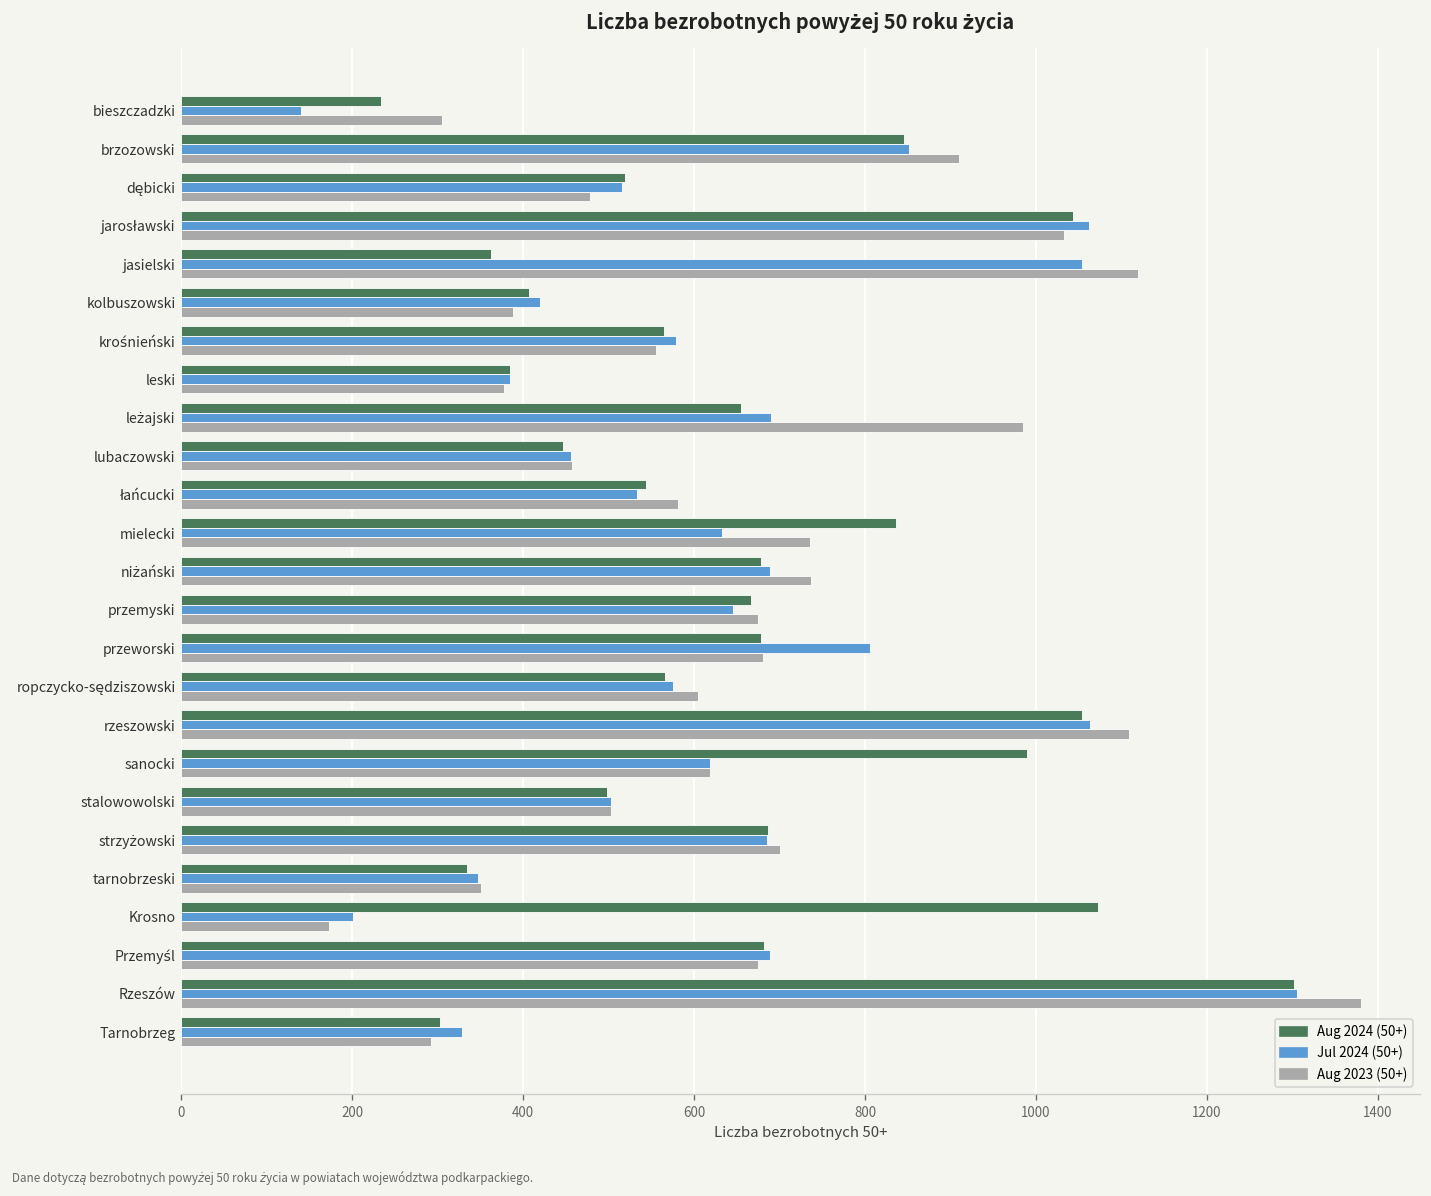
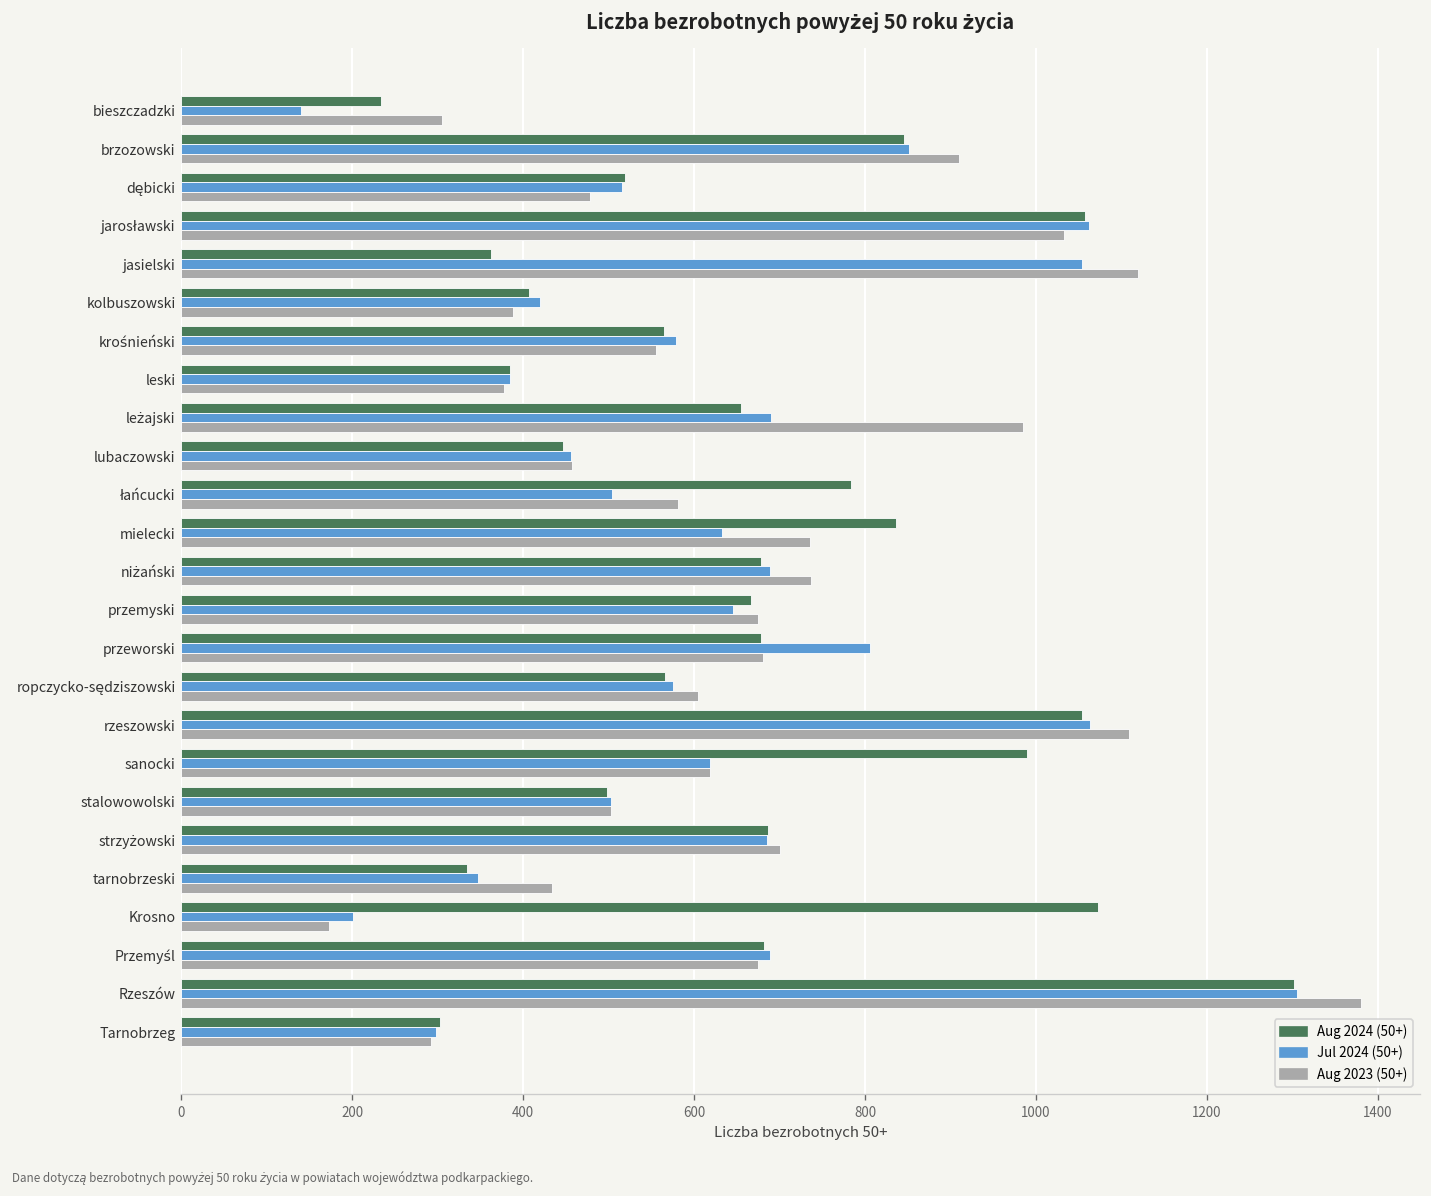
Aug 2024 (50+), jarosławski: 1040 -> 1060
Aug 2024 (50+), łańcucki: 540 -> 780
Jul 2024 (50+), łańcucki: 530 -> 500
Aug 2023 (50+), tarnobrzeski: 350 -> 430
Jul 2024 (50+), Tarnobrzeg: 330 -> 300
